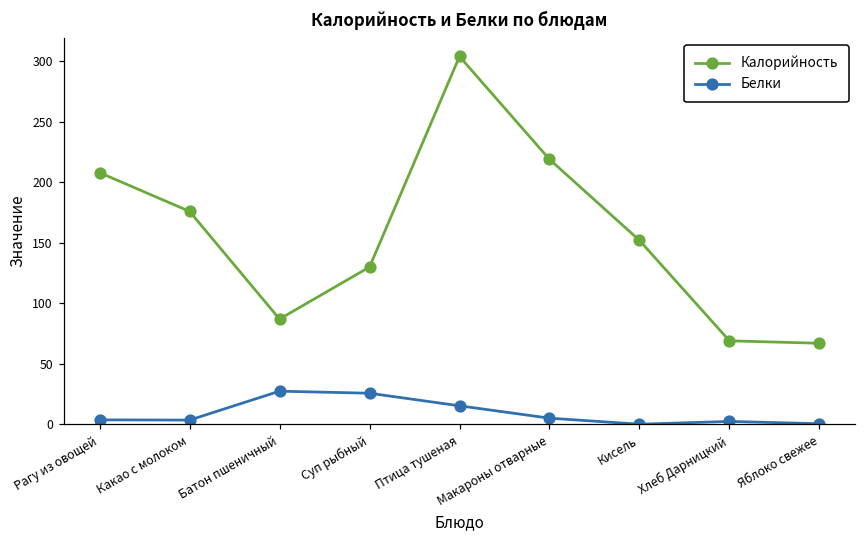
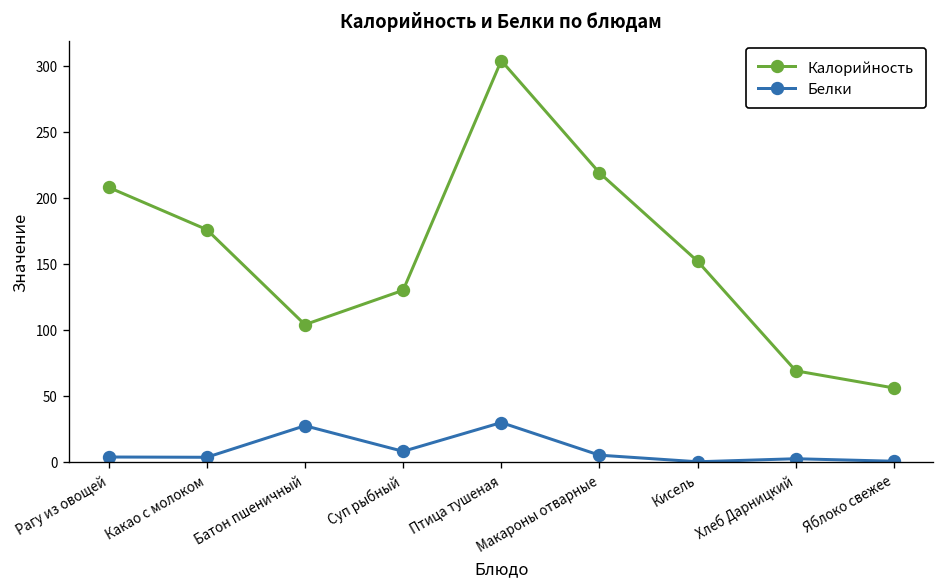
Калорийность, Батон пшеничный: 87 -> 104
Белки, Суп рыбный: 26 -> 8
Белки, Птица тушеная: 15 -> 30
Калорийность, Яблоко свежее: 67 -> 56
